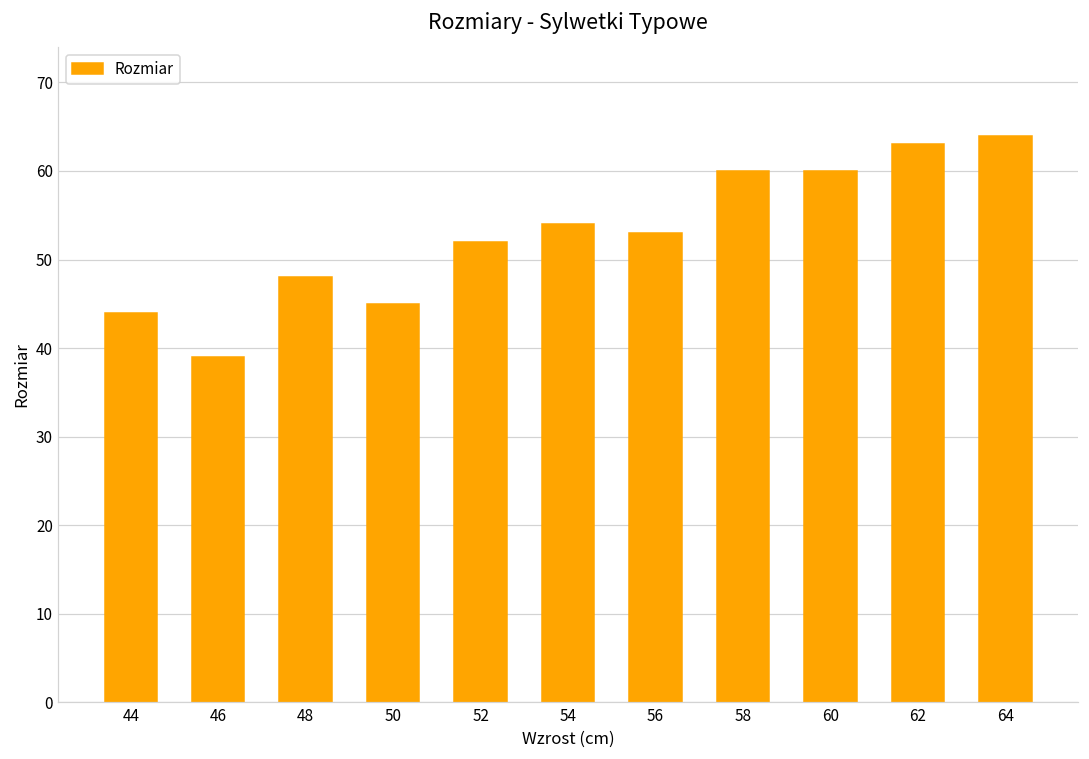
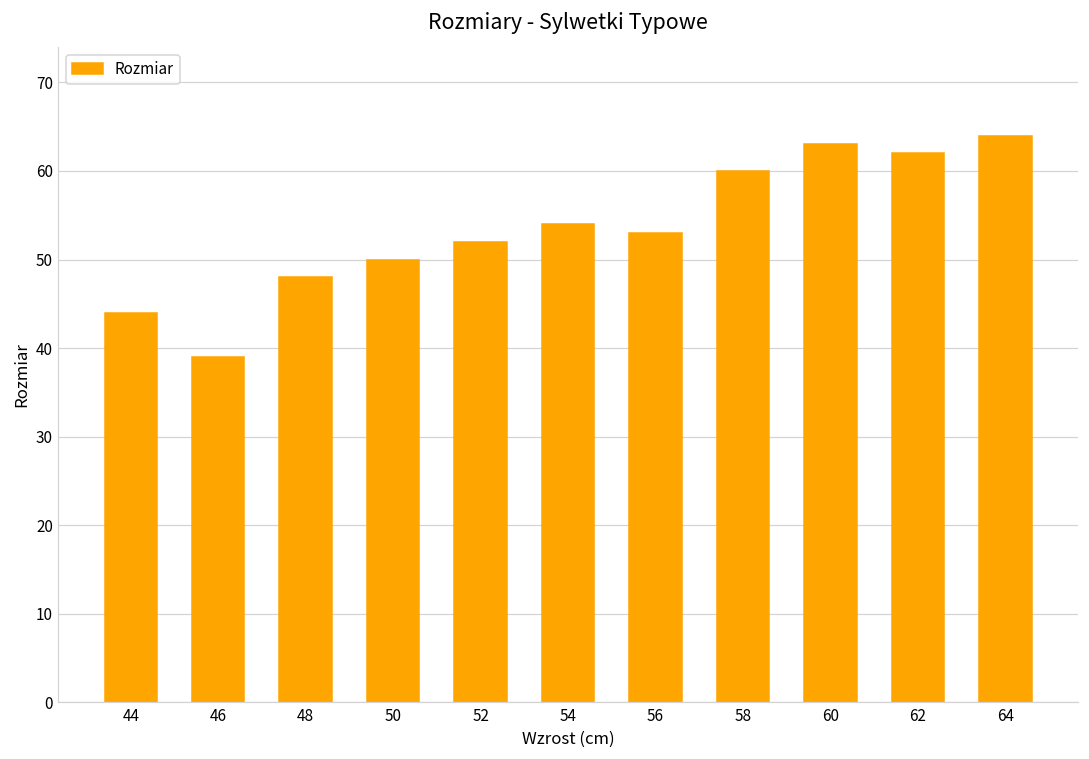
50: 45 -> 50
60: 60 -> 63
62: 63 -> 62
